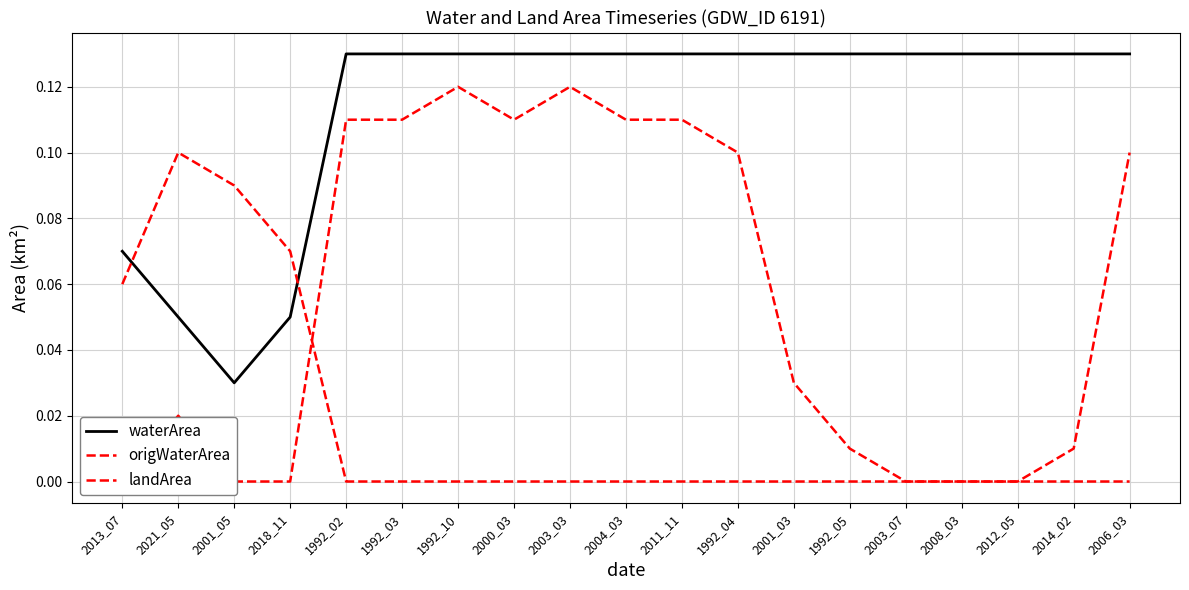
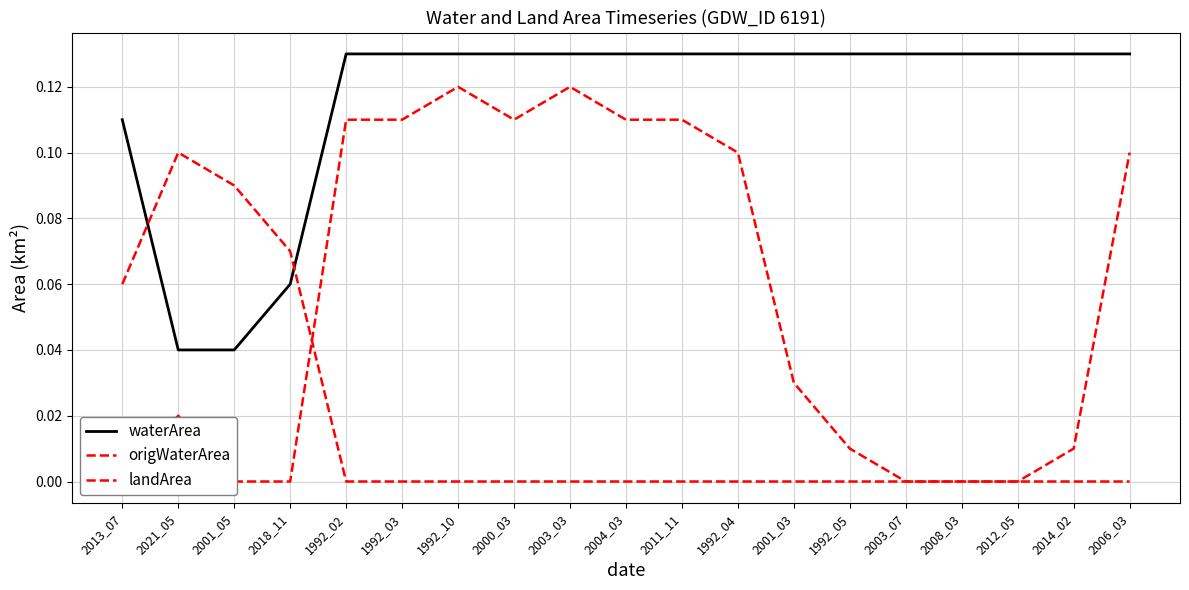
waterArea, 2013_07: 0.07 -> 0.11
waterArea, 2021_05: 0.05 -> 0.04
waterArea, 2001_05: 0.03 -> 0.04
waterArea, 2018_11: 0.05 -> 0.06
